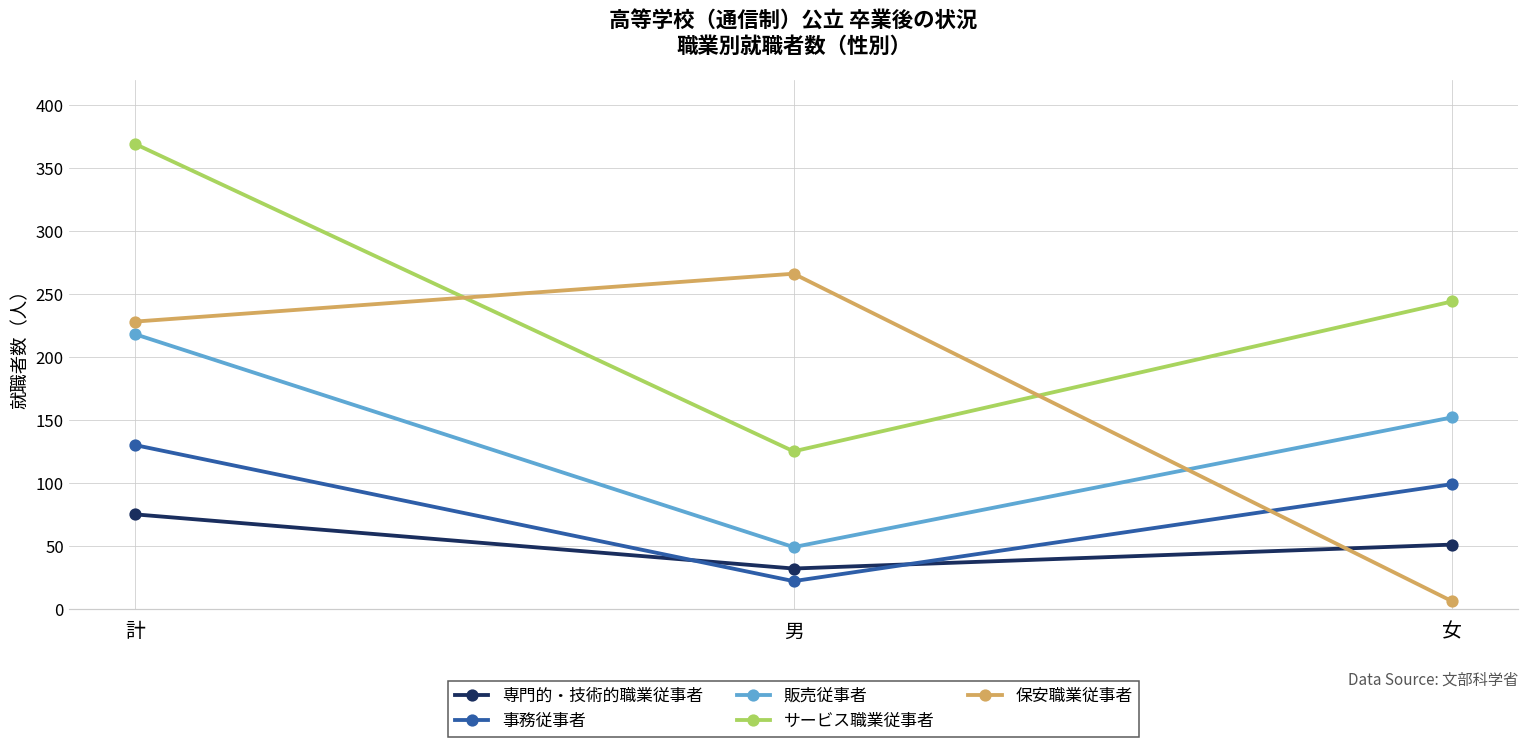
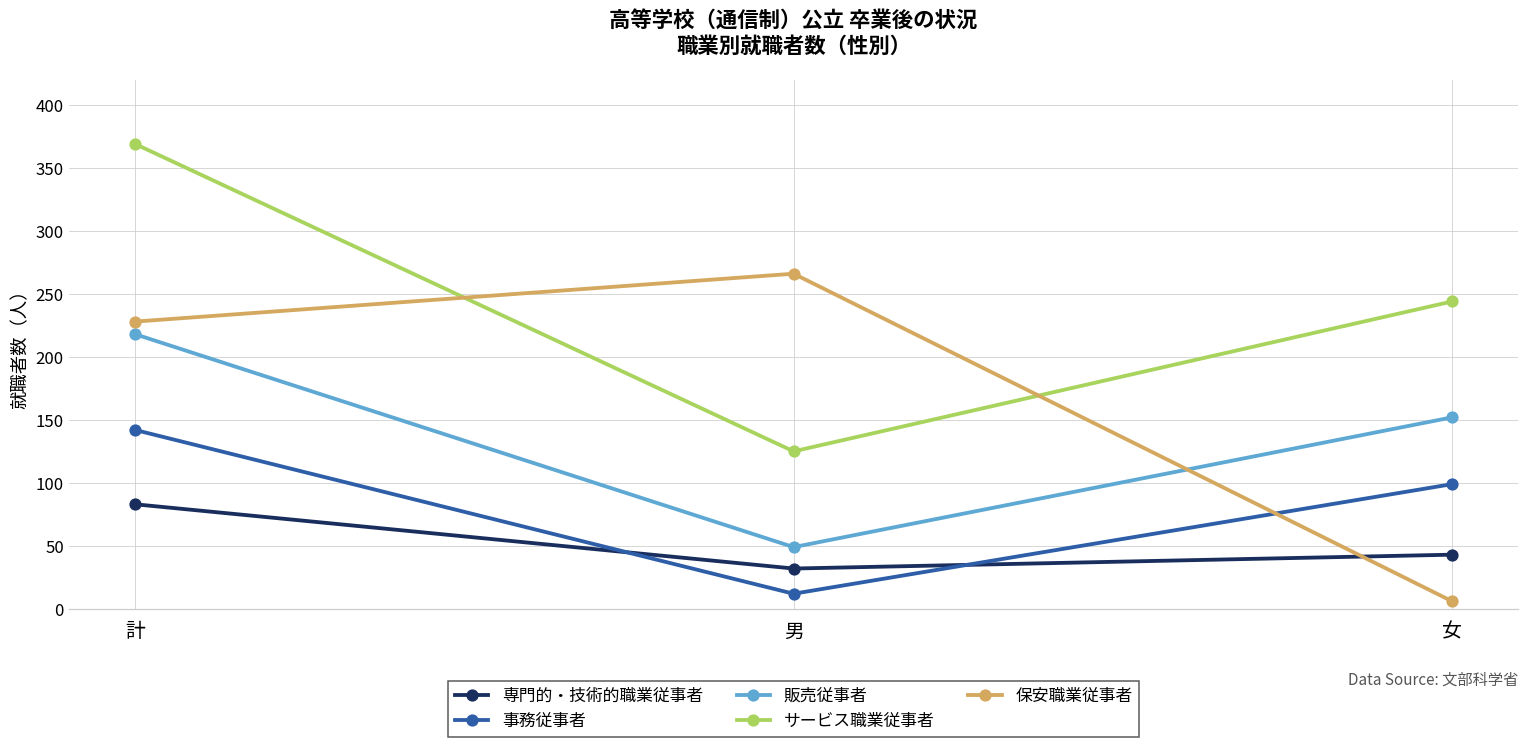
専門的・技術的職業従事者, 計: 75 -> 83
事務従事者, 計: 130 -> 142
事務従事者, 男: 22 -> 12
専門的・技術的職業従事者, 女: 51 -> 43
